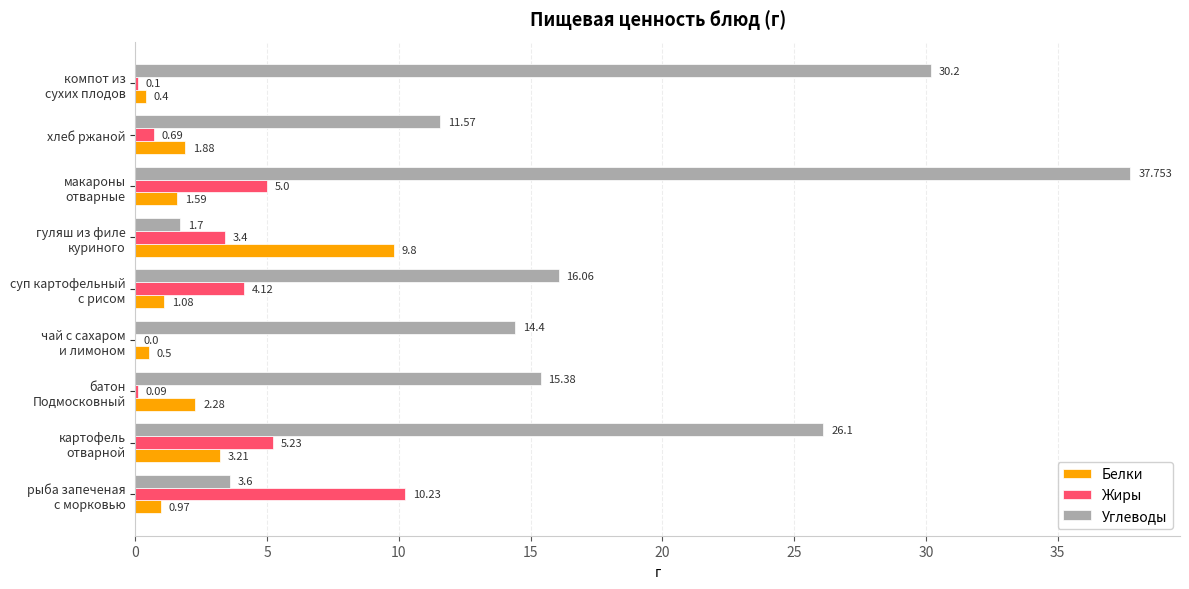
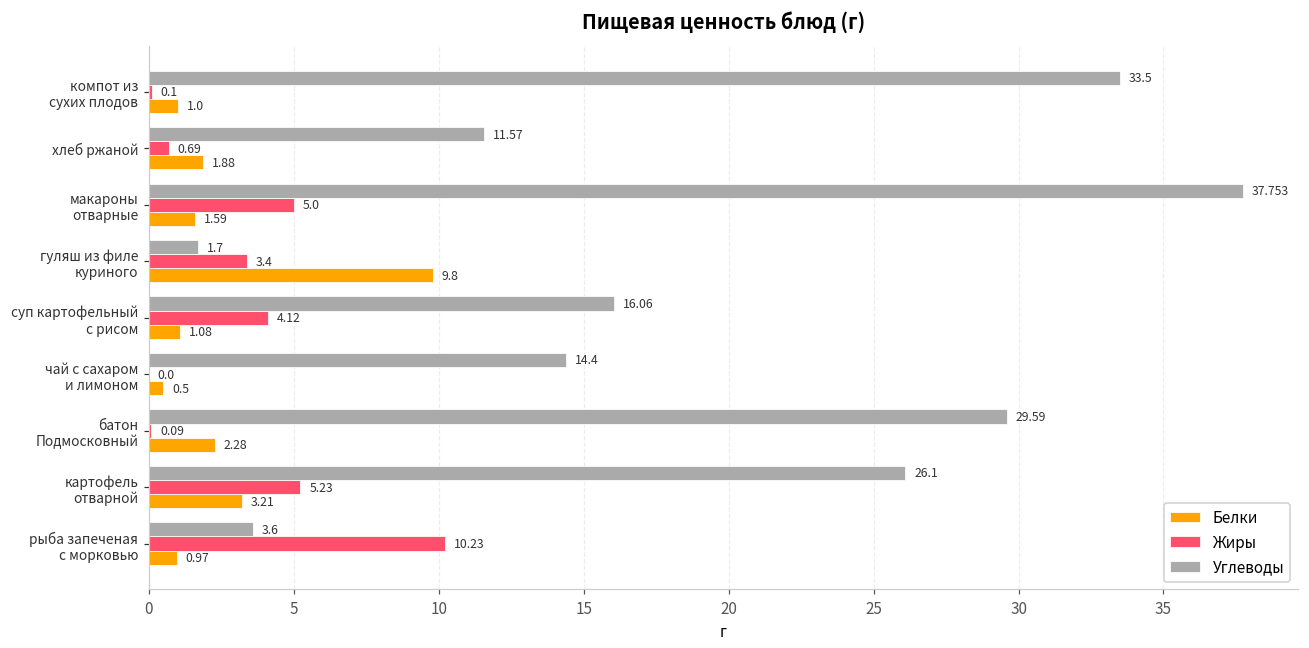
Углеводы, компот из сухих плодов: 30.2 -> 33.5
Белки, компот из сухих плодов: 0.4 -> 1.0
Углеводы, батон Подмосковный: 15.38 -> 29.59
